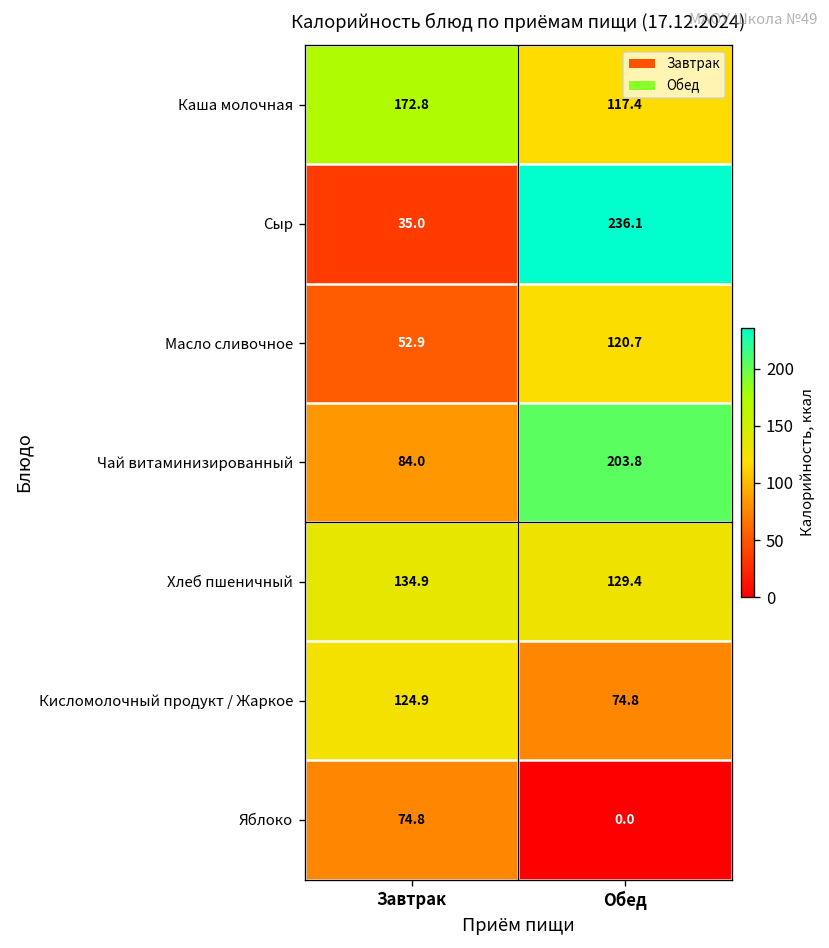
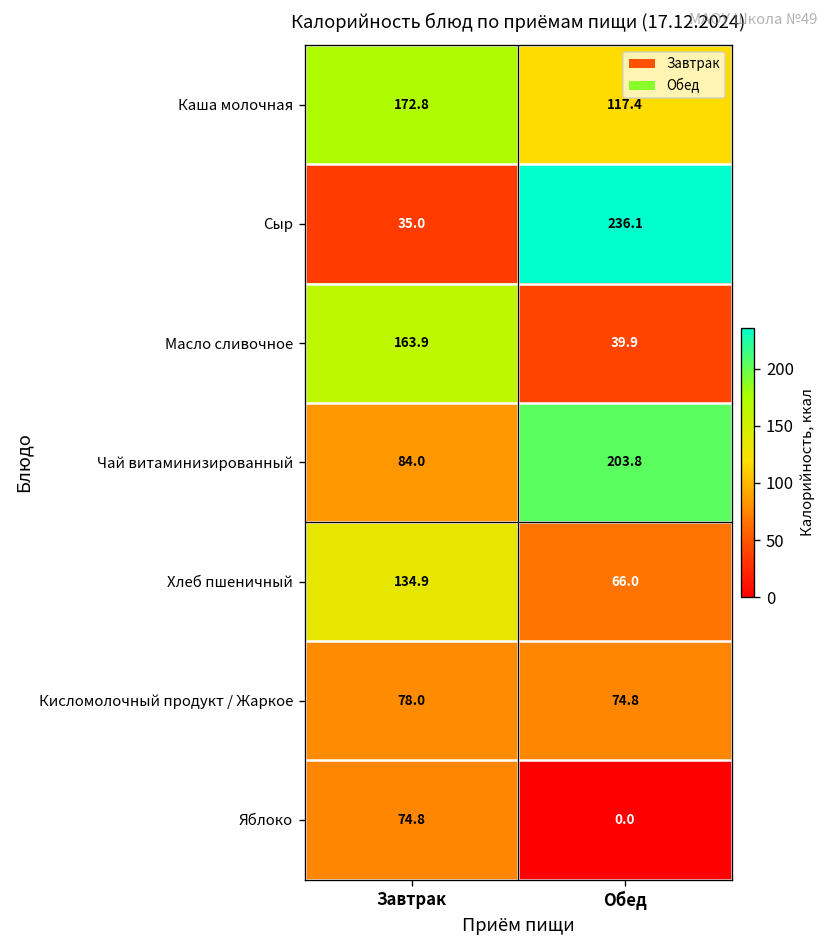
Масло сливочное, Завтрак: 52.9 -> 163.9
Масло сливочное, Обед: 120.7 -> 39.9
Хлеб пшеничный, Обед: 129.4 -> 66.0
Кисломолочный продукт / Жаркое, Завтрак: 124.9 -> 78.0
